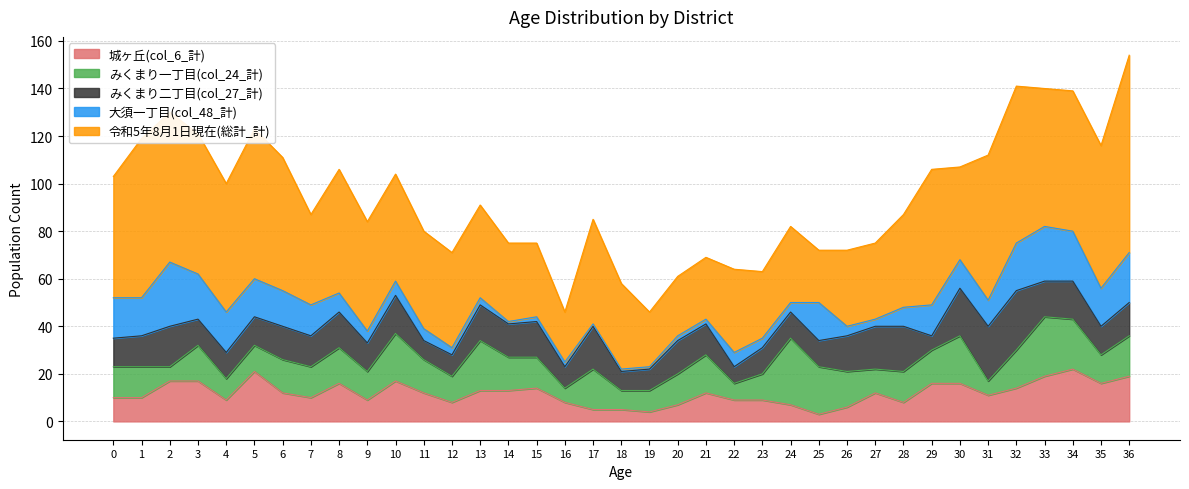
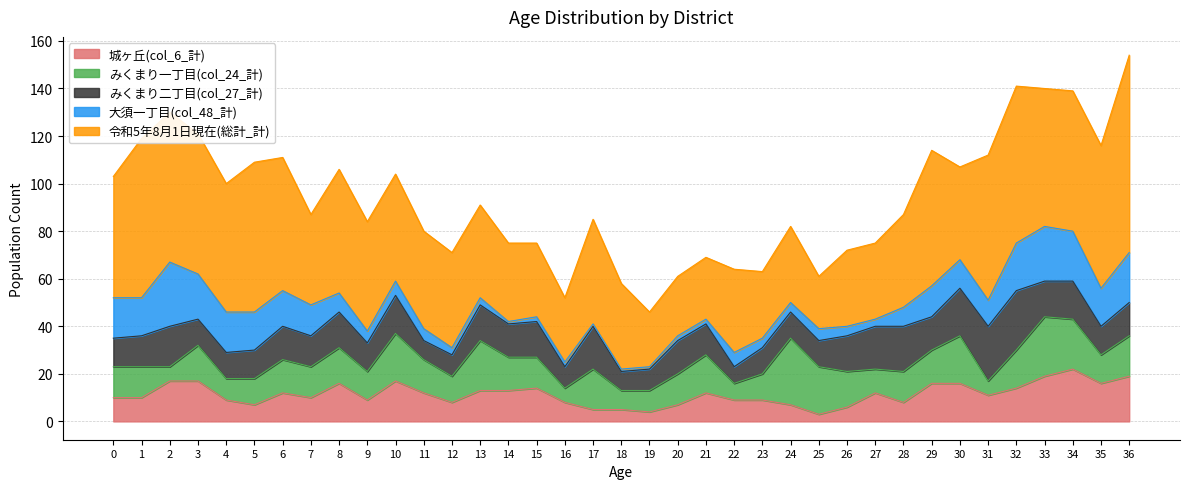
城ヶ丘(col_6_計), 5: 21 -> 7
令和5年8月1日現在(総計_計), 16: 21 -> 27
大須一丁目(col_48_計), 25: 16 -> 5
みくまり二丁目(col_27_計), 29: 6 -> 14
